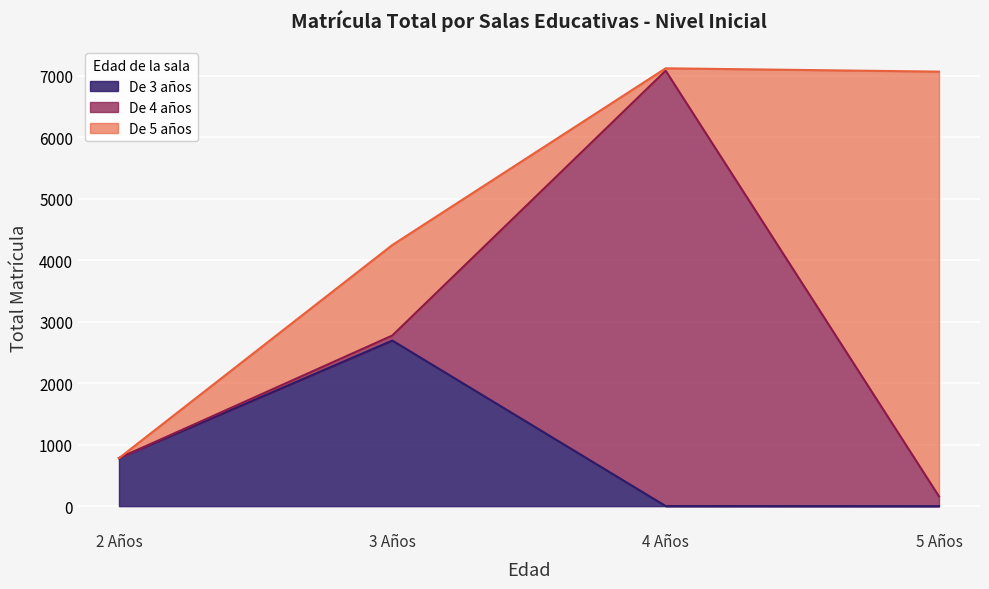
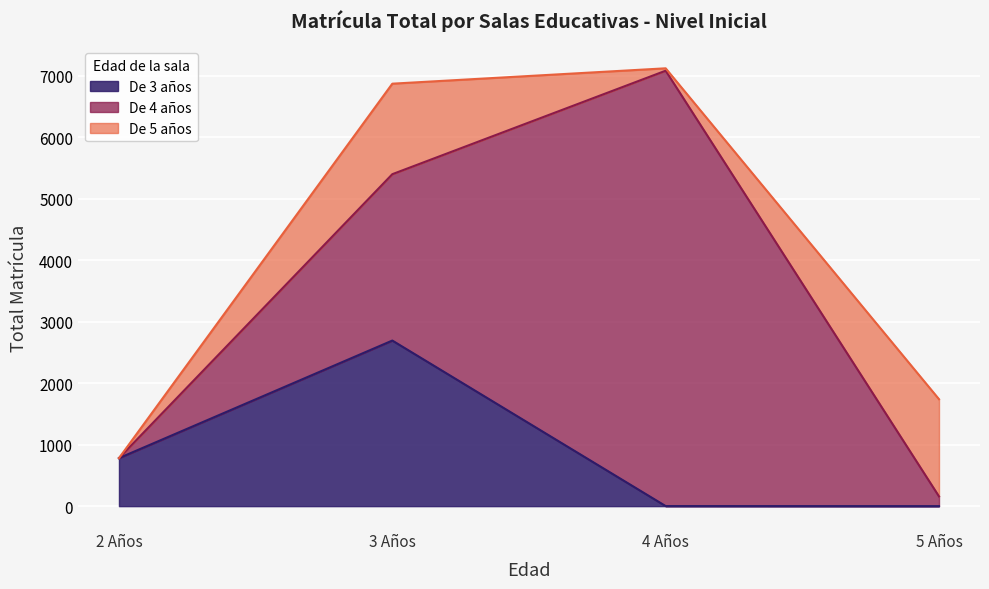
De 4 años, 3 Años: 100 -> 2700
De 5 años, 5 Años: 6900 -> 1600
